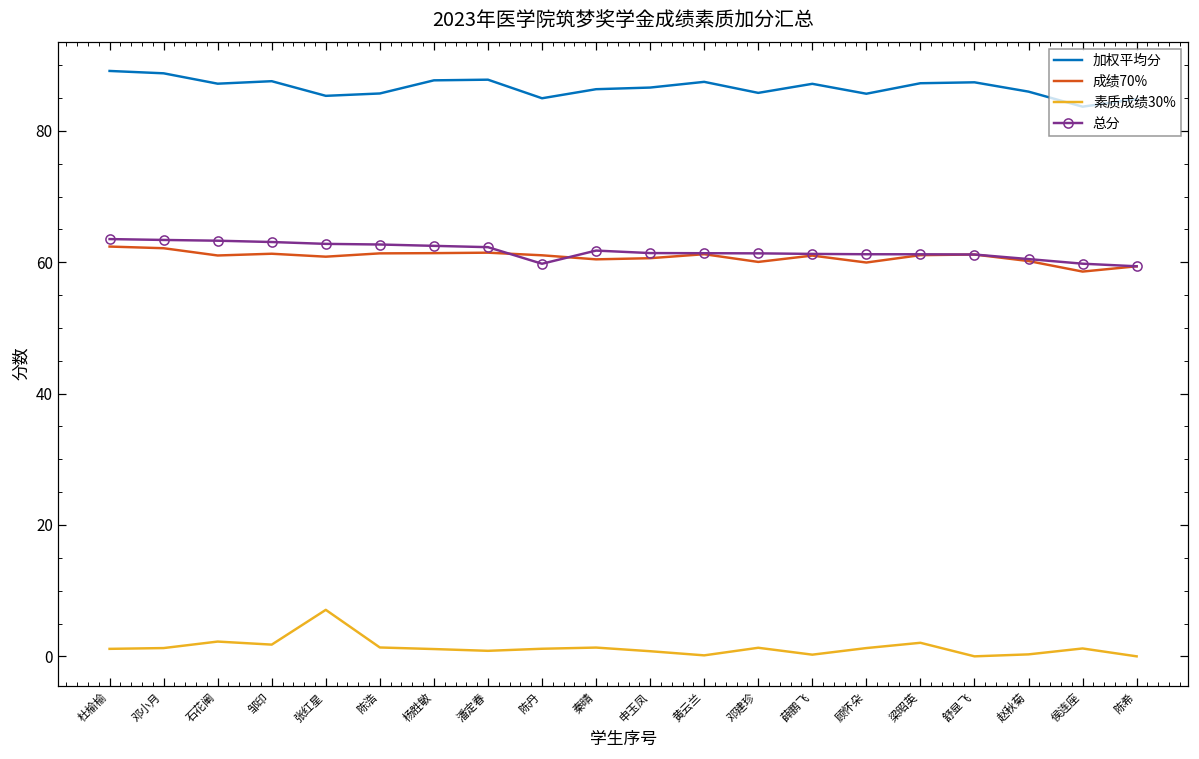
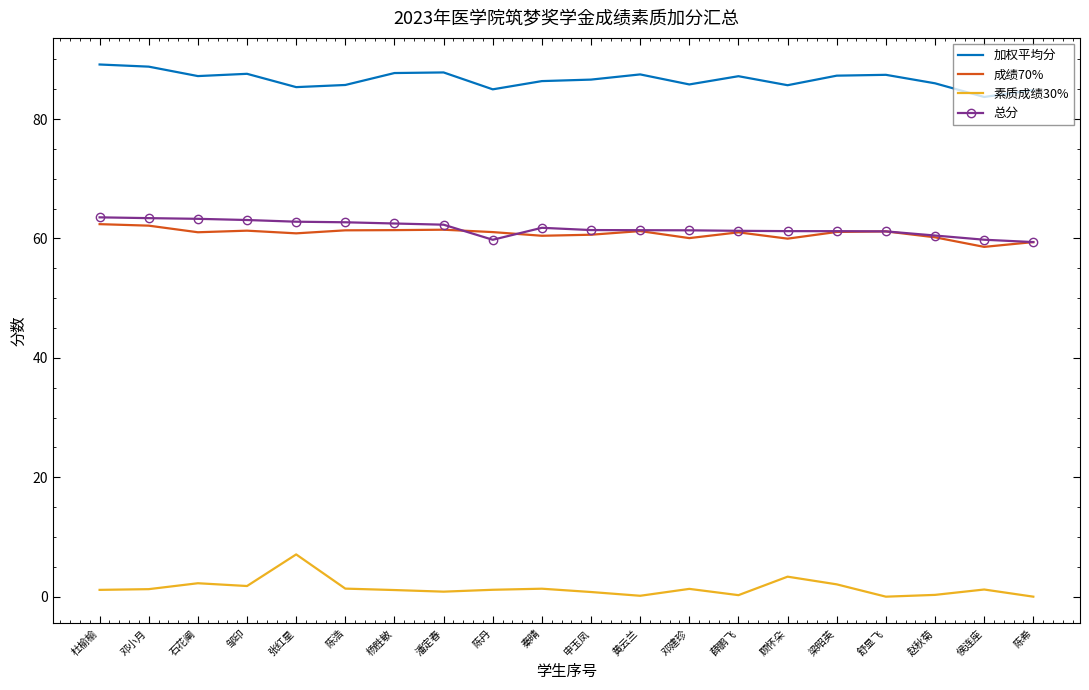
素质成绩30%, 顾怀朵: 1 -> 3
